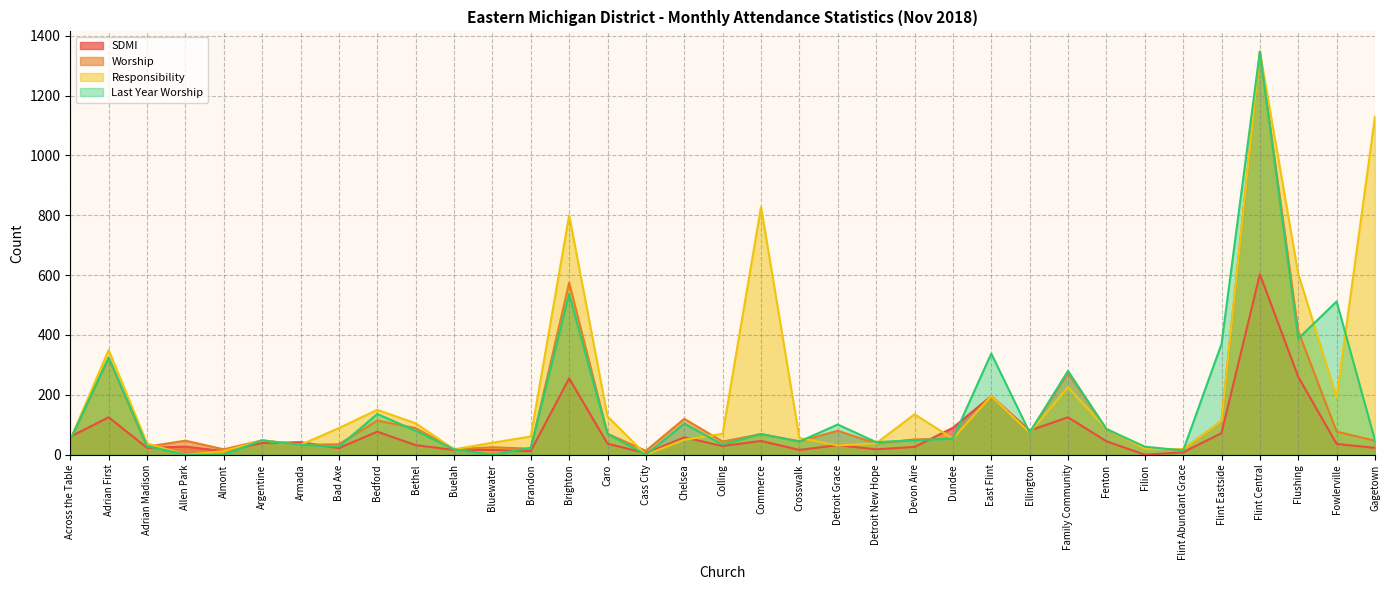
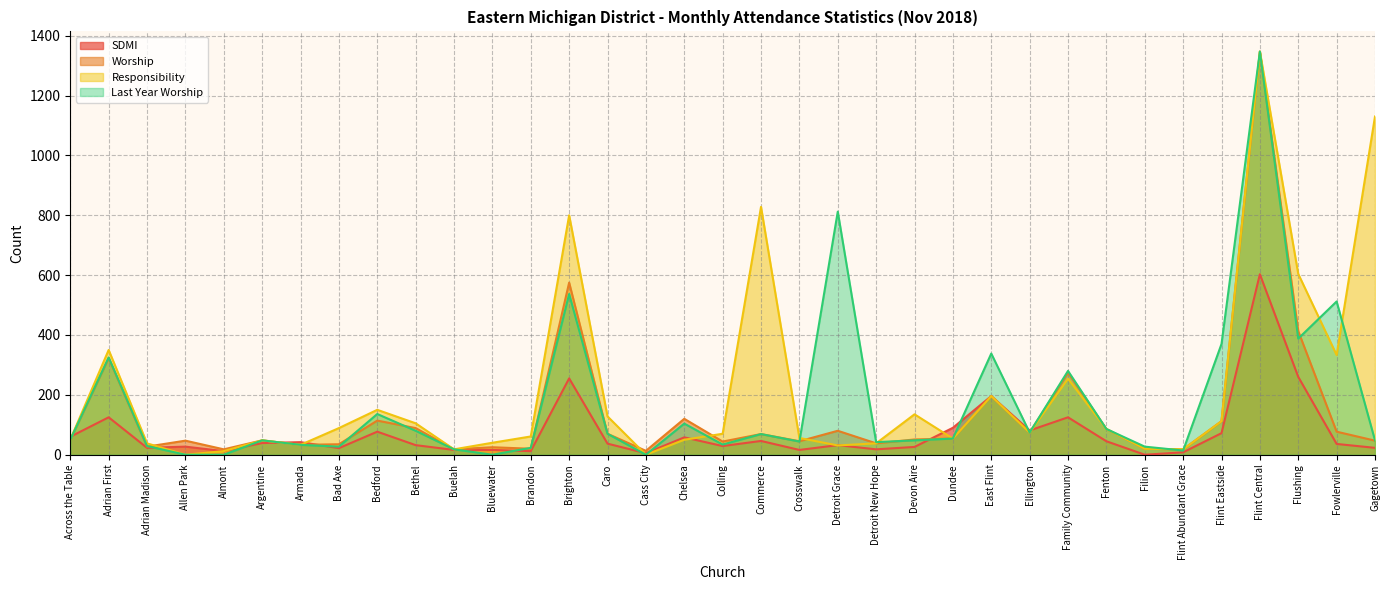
Last Year Worship, Detroit Grace: 100 -> 810
Responsibility, Family Community: 230 -> 250
Responsibility, Fowlerville: 190 -> 330
